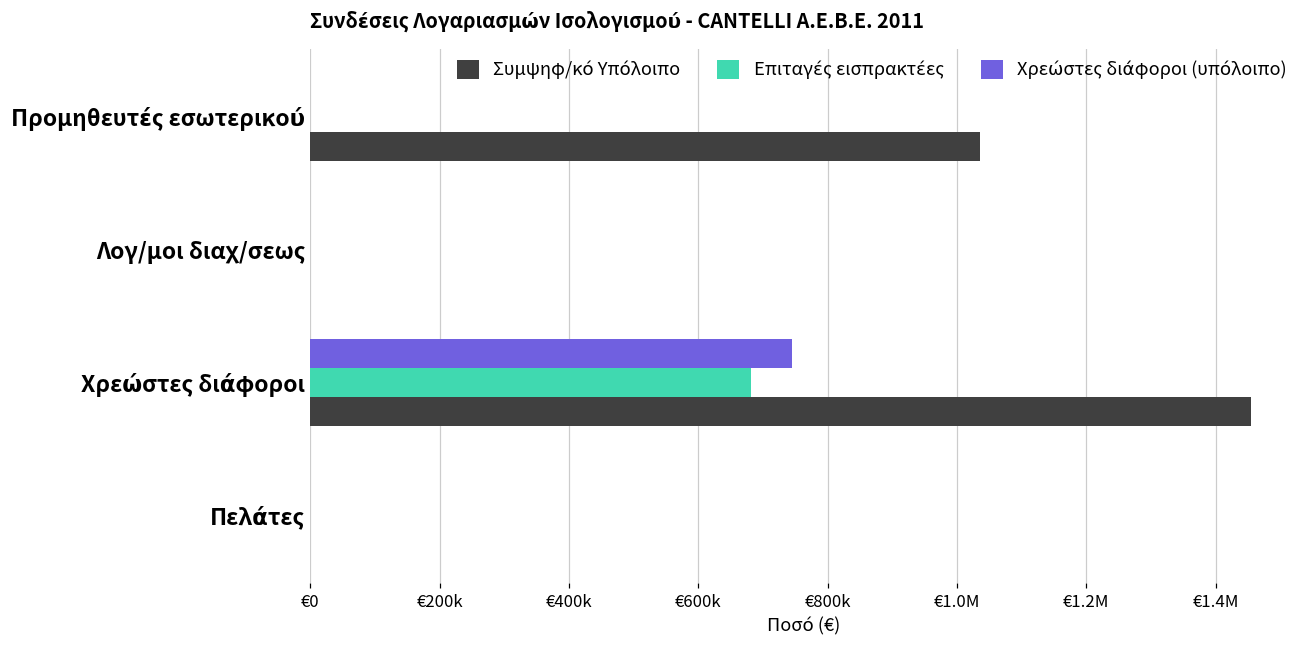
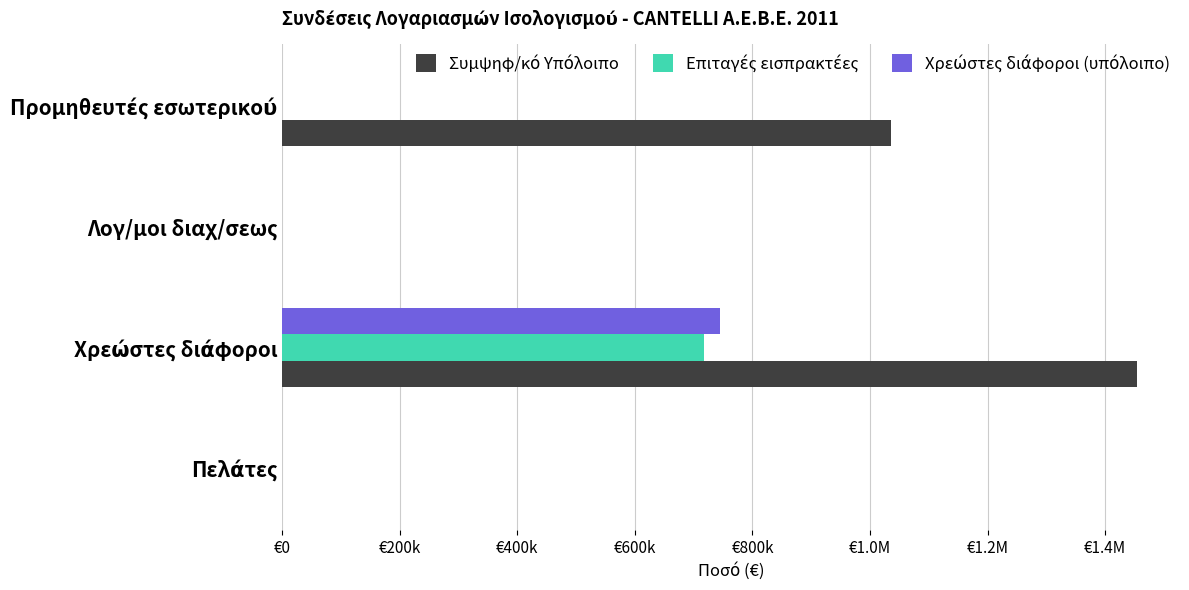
Επιταγές εισπρακτέες, Χρεώστες διάφοροι: €680000 -> €720000
